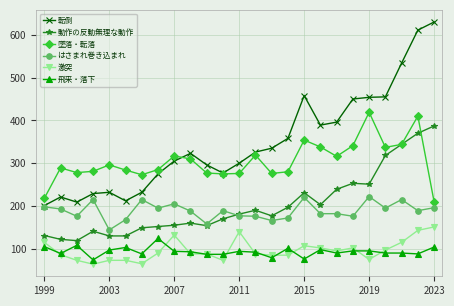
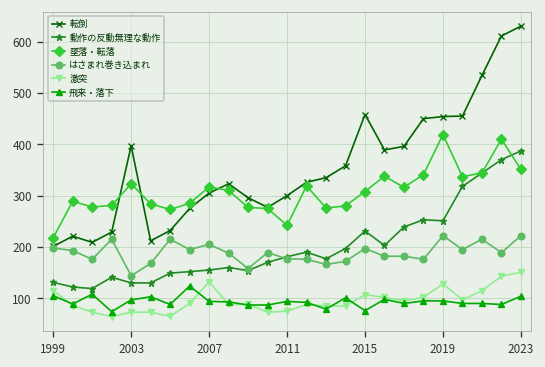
転倒, 2003: 230 -> 400
墜落・転落, 2003: 300 -> 320
墜落・転落, 2011: 280 -> 240
激突, 2011: 140 -> 80
墜落・転落, 2015: 350 -> 310
はさまれ巻き込まれ, 2015: 220 -> 200
激突, 2019: 80 -> 130
墜落・転落, 2023: 210 -> 350
はさまれ巻き込まれ, 2023: 200 -> 220
